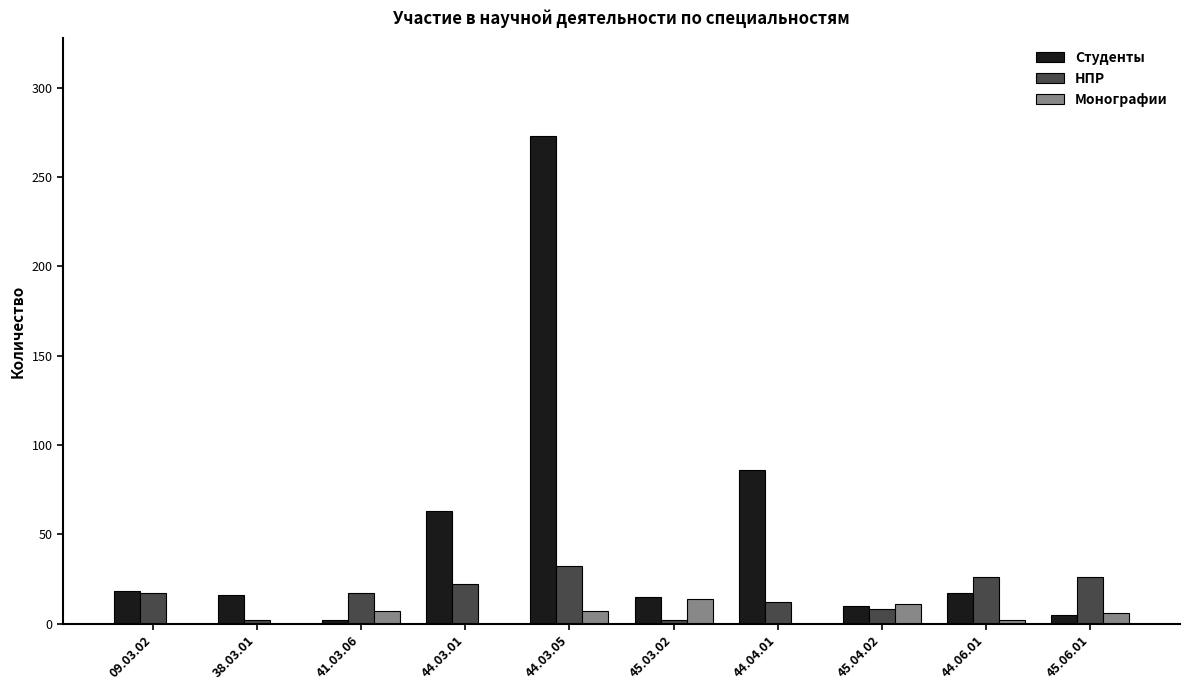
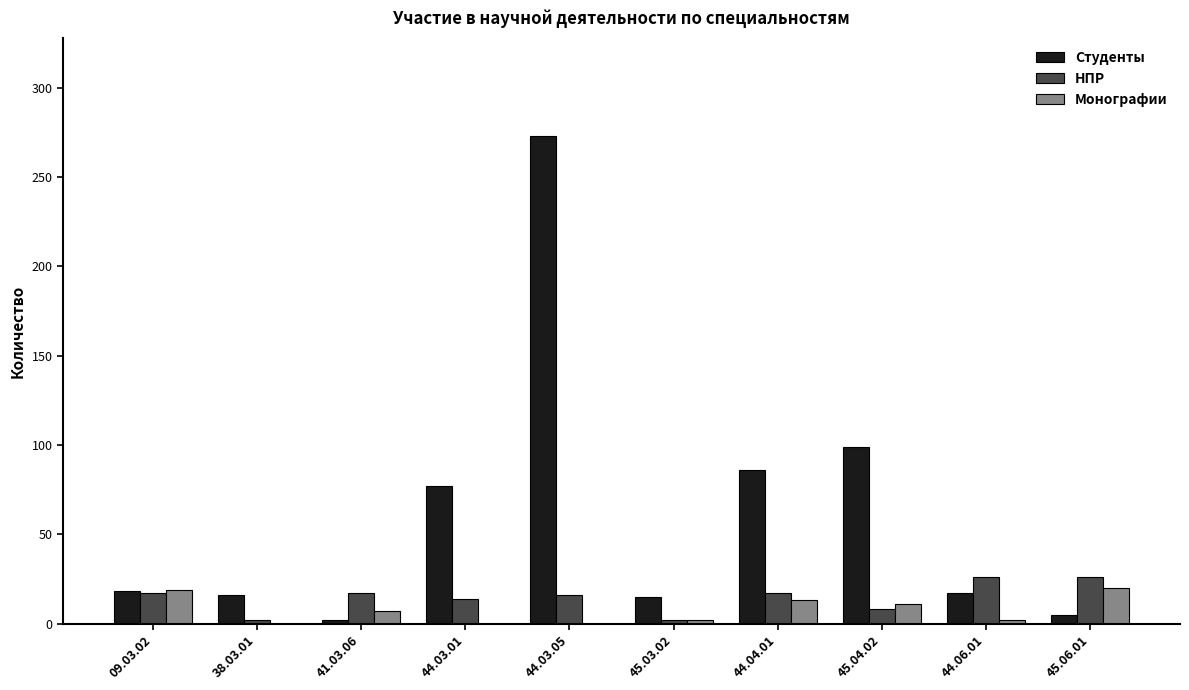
Монографии, 09.03.02: 0 -> 19
Студенты, 44.03.01: 63 -> 77
НПР, 44.03.01: 22 -> 14
НПР, 44.03.05: 32 -> 16
Монографии, 44.03.05: 7 -> 0
Монографии, 45.03.02: 14 -> 2
НПР, 44.04.01: 12 -> 17
Монографии, 44.04.01: 0 -> 13
Студенты, 45.04.02: 10 -> 99
Монографии, 45.06.01: 6 -> 20
